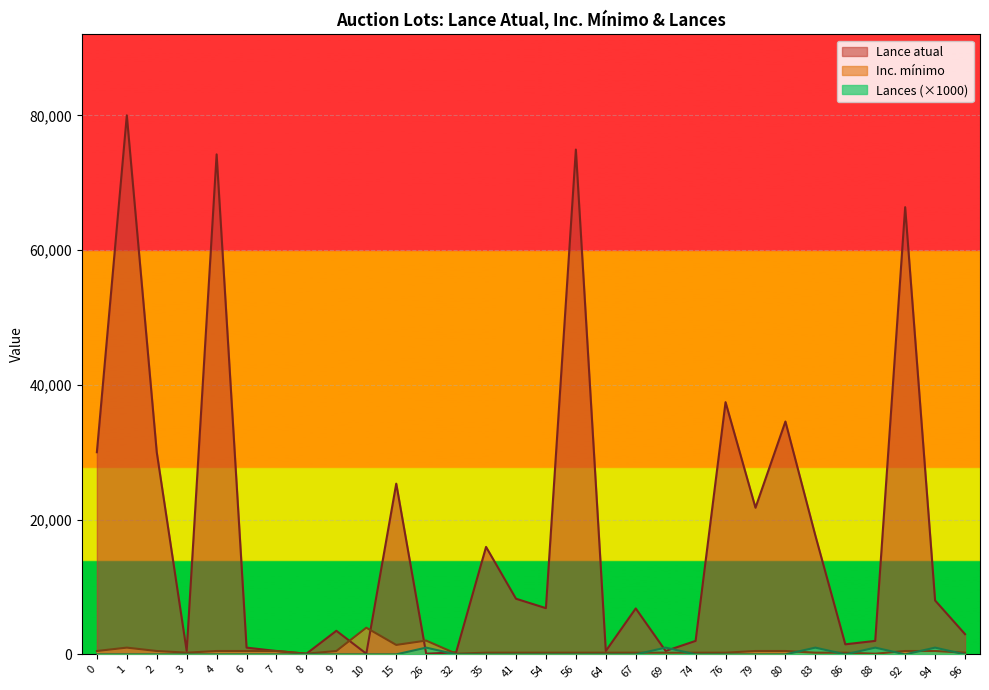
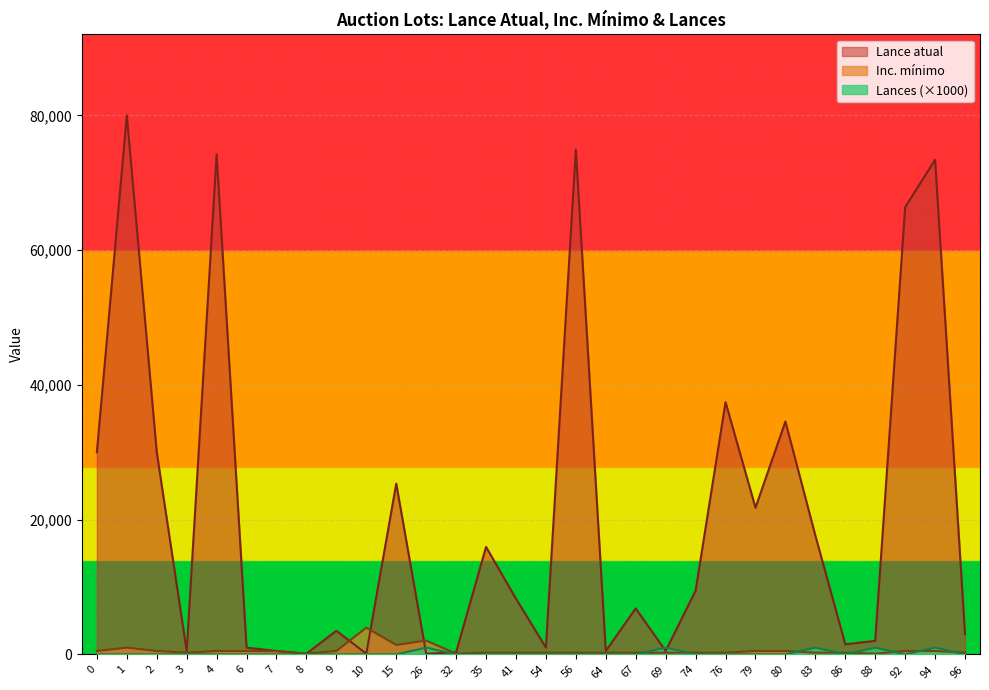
Lance atual, 54: 7,000 -> 1,000
Lance atual, 74: 2,000 -> 9,000
Lance atual, 94: 8,000 -> 73,000
